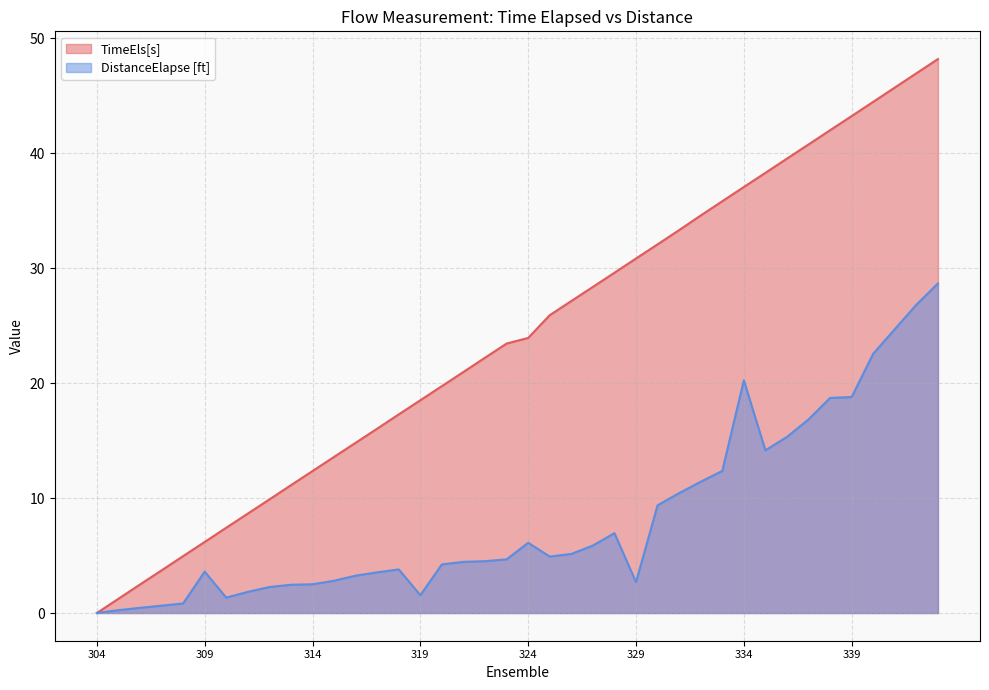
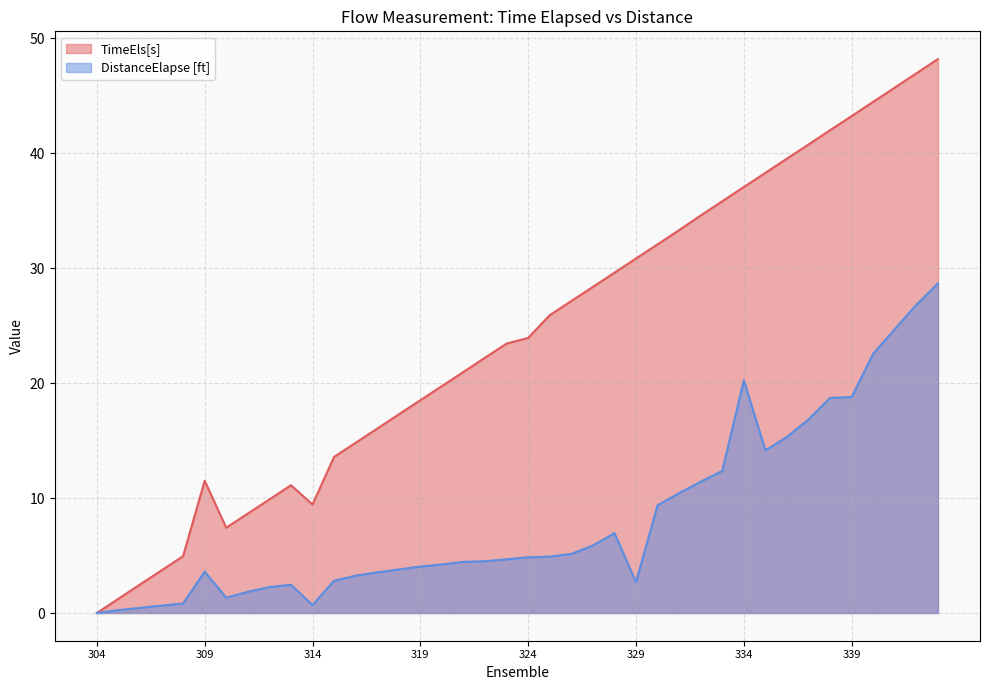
TimeEls[s], 309: 6.2 -> 11.5
TimeEls[s], 314: 12.4 -> 9.4
DistanceElapse [ft], 314: 2.5 -> 0.7
DistanceElapse [ft], 319: 1.6 -> 4.0
DistanceElapse [ft], 324: 6.1 -> 4.9
